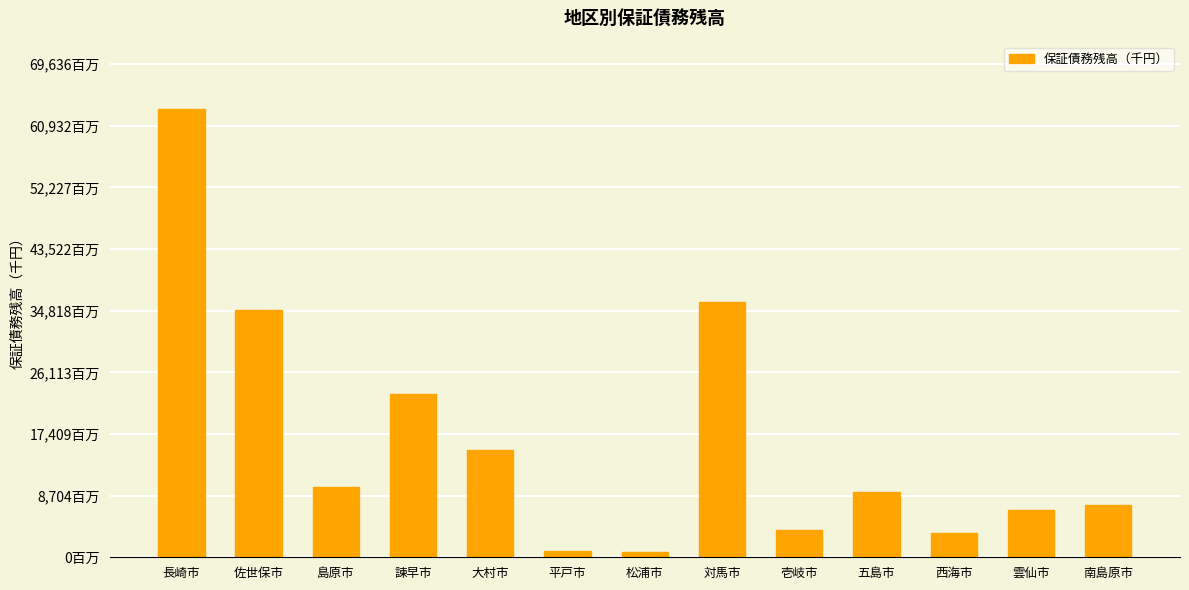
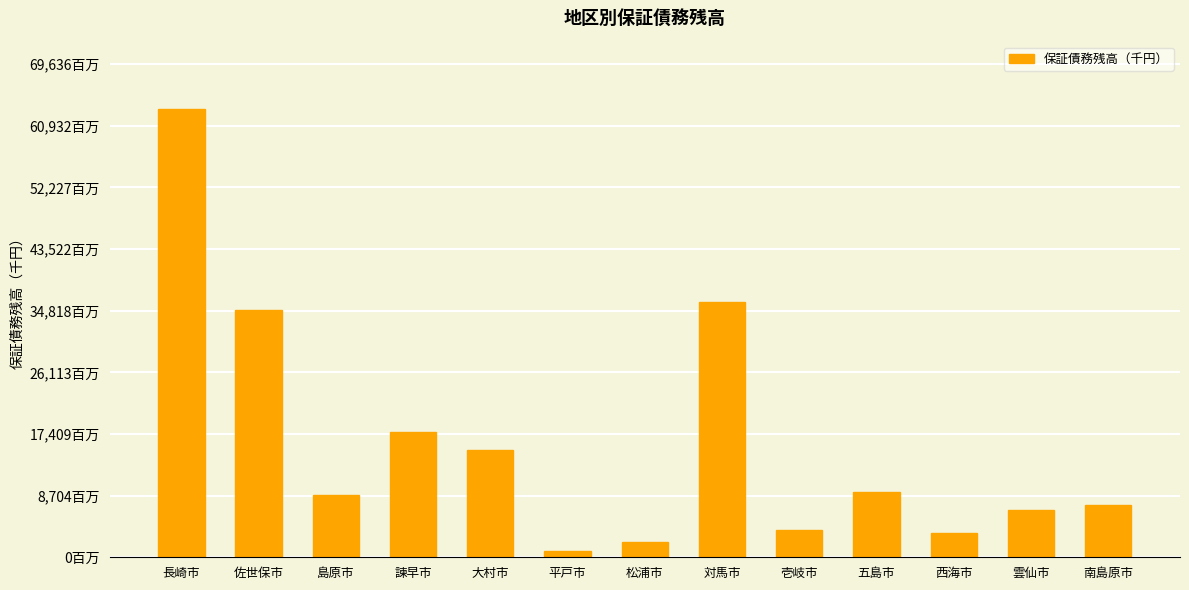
島原市: 10,000百万 -> 9,000百万
諫早市: 23,000百万 -> 18,000百万
松浦市: 1,000百万 -> 2,000百万
